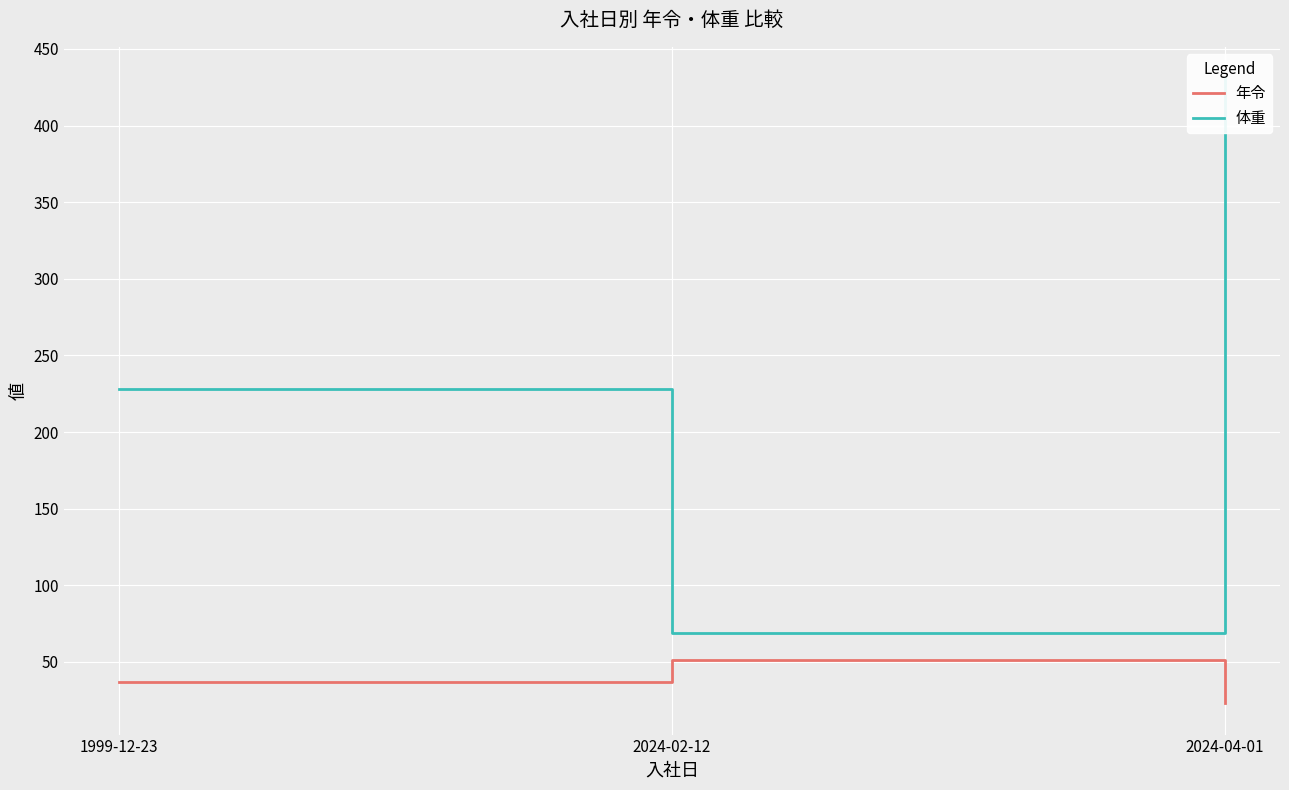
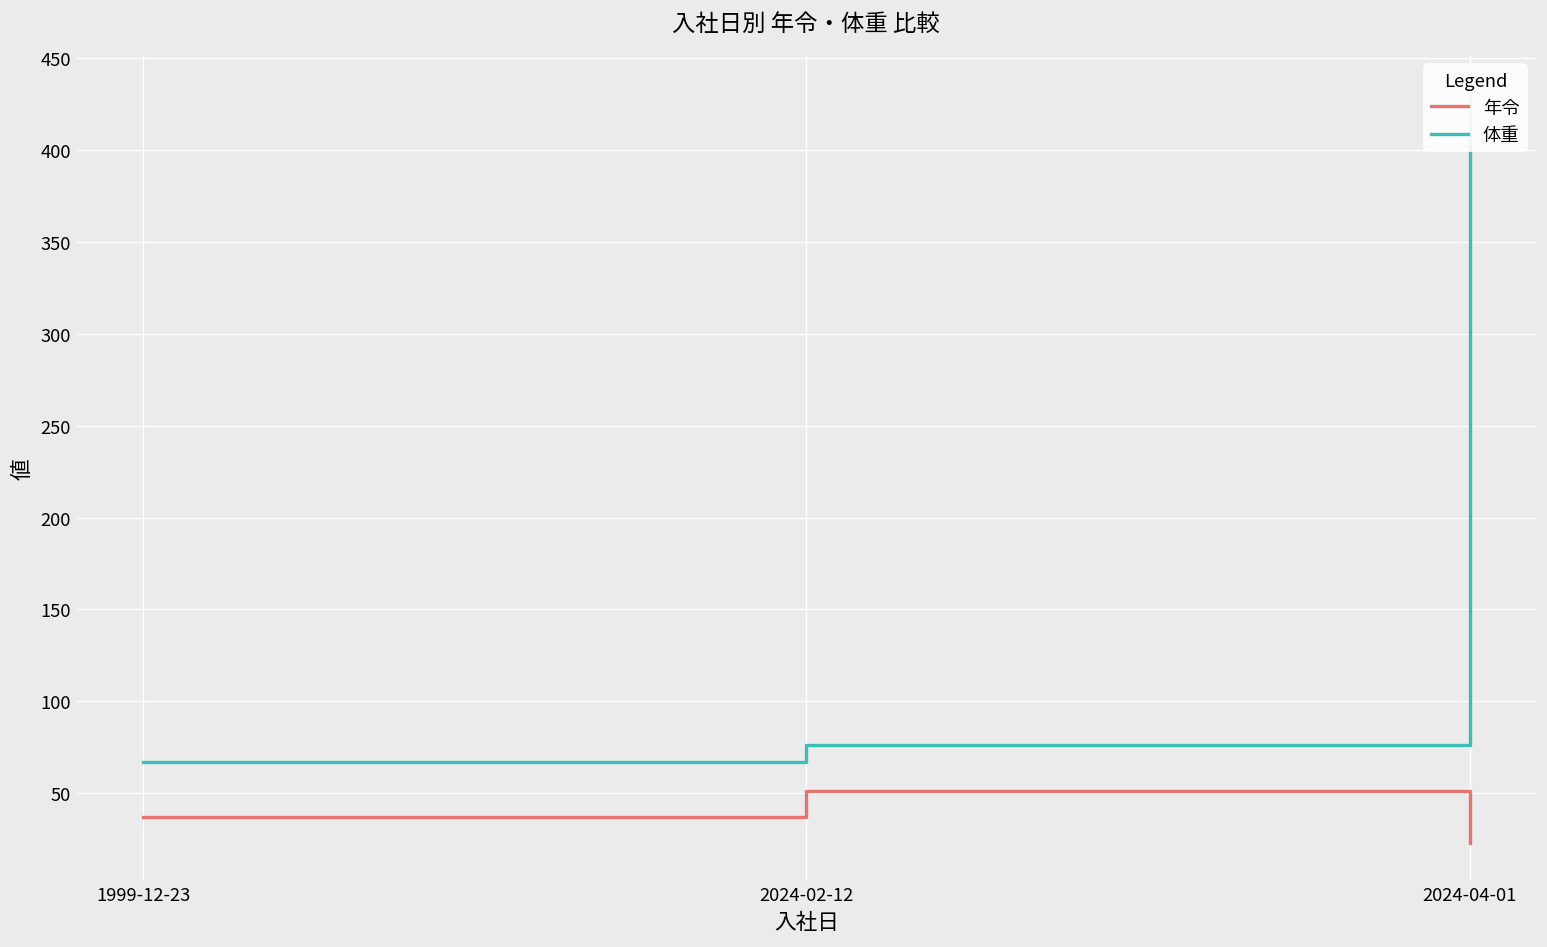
体重, 1999-12-23: 228 -> 67
体重, 2024-02-12: 69 -> 76
